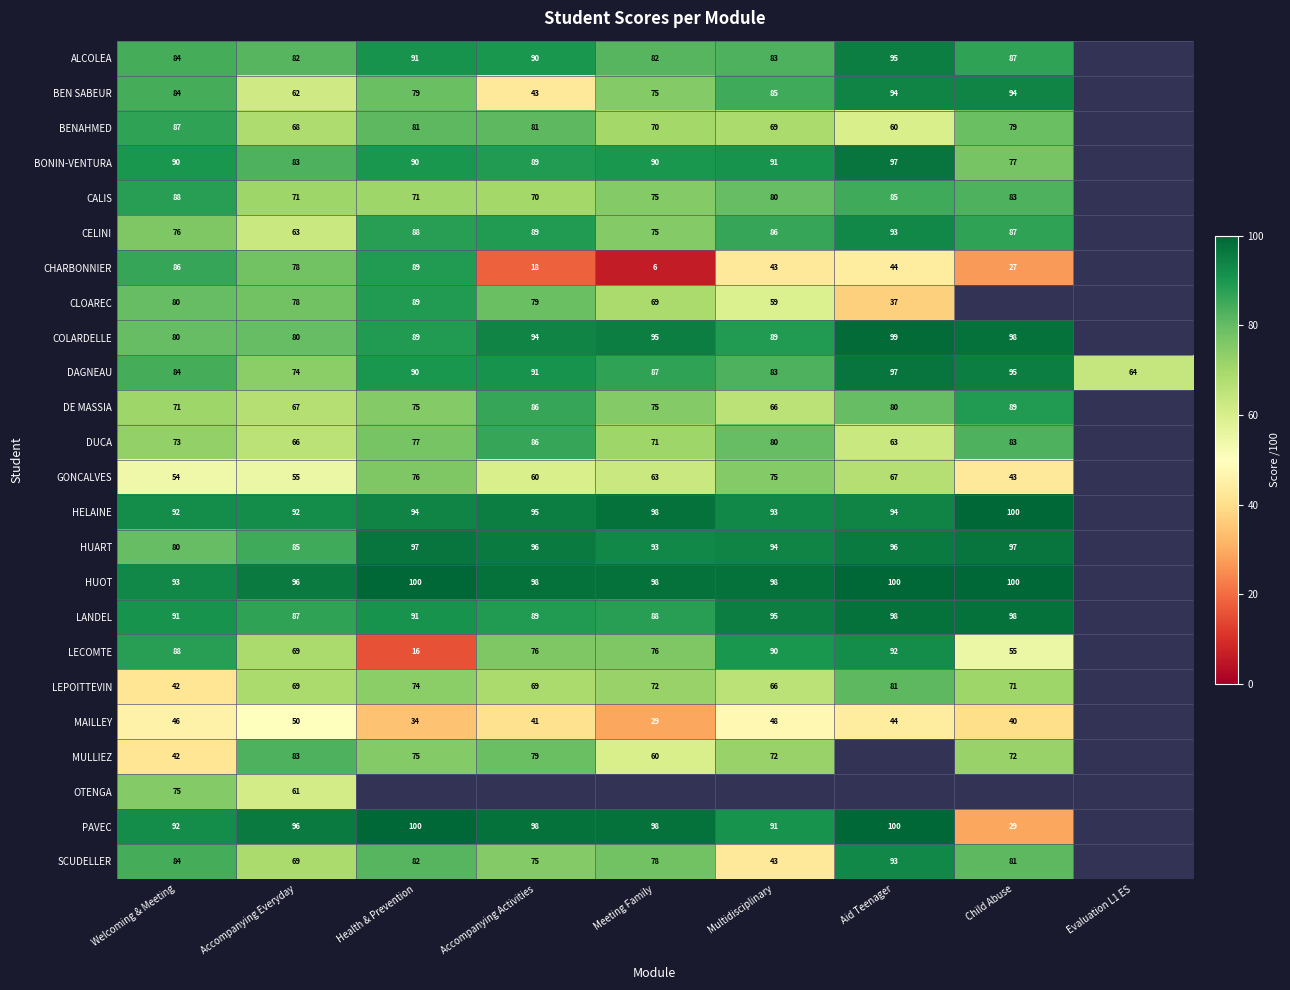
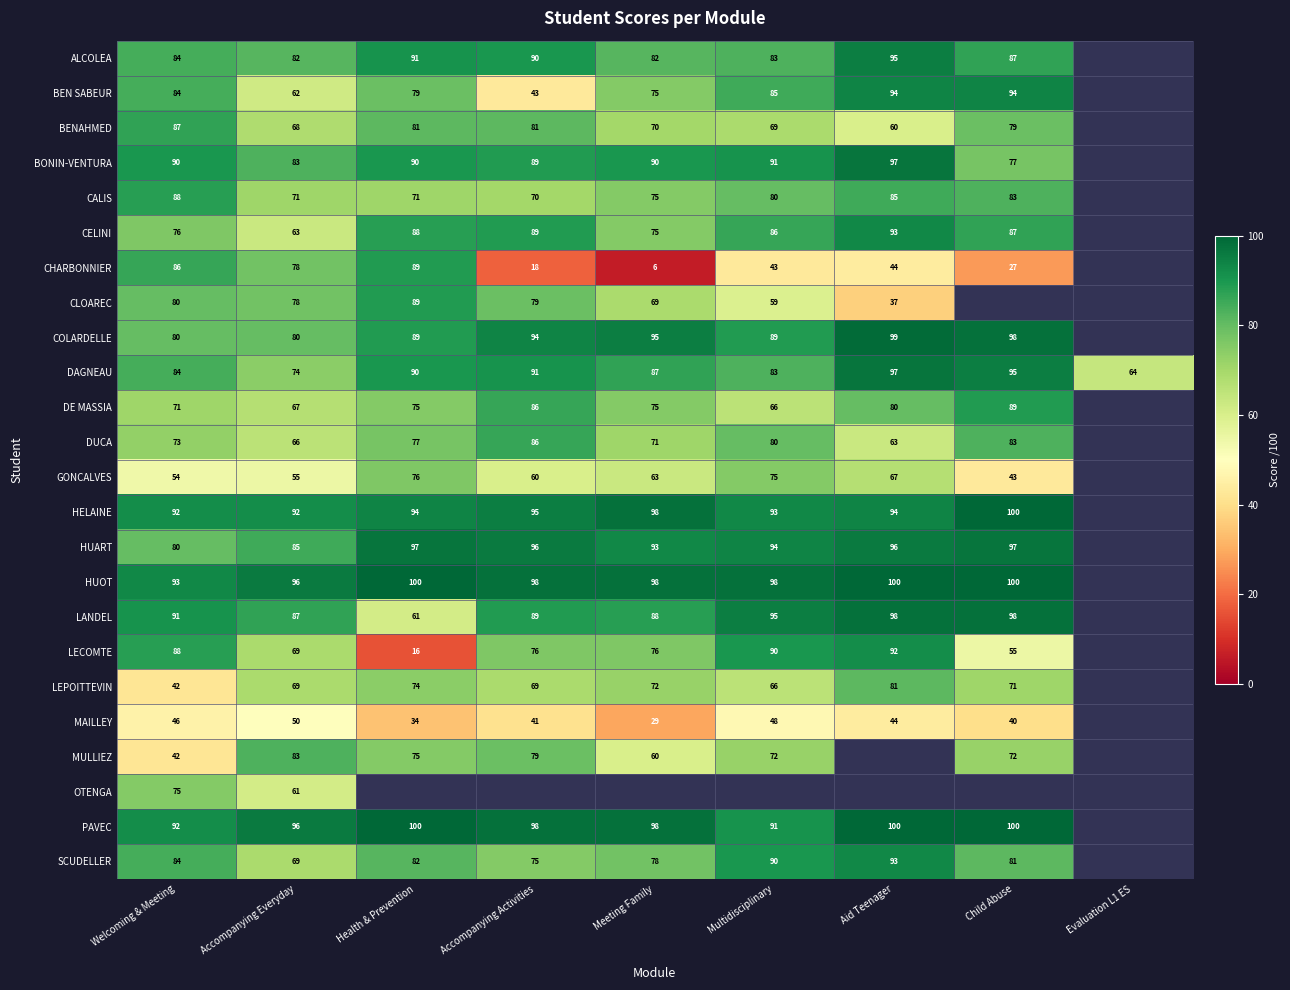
LANDEL, Health & Prevention: 91 -> 61
PAVEC, Child Abuse: 29 -> 100
SCUDELLER, Multidisciplinary: 43 -> 90
